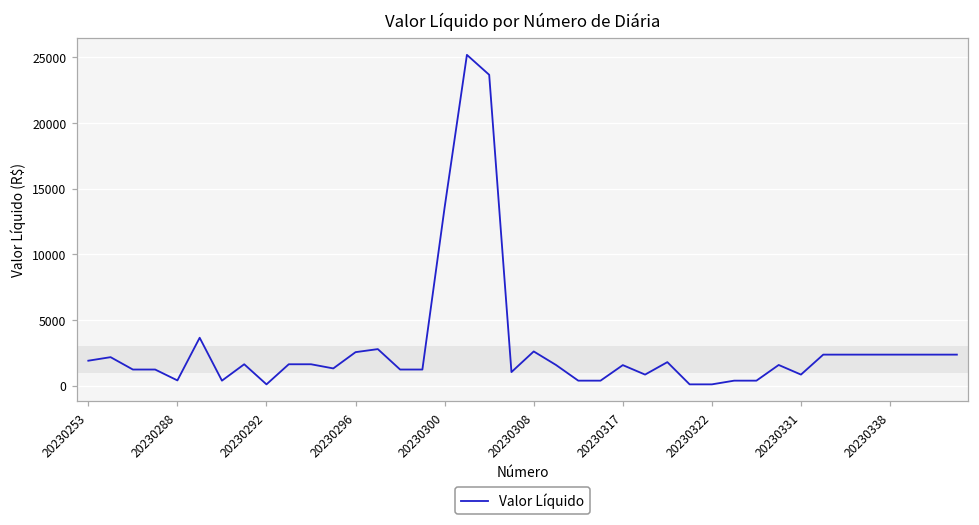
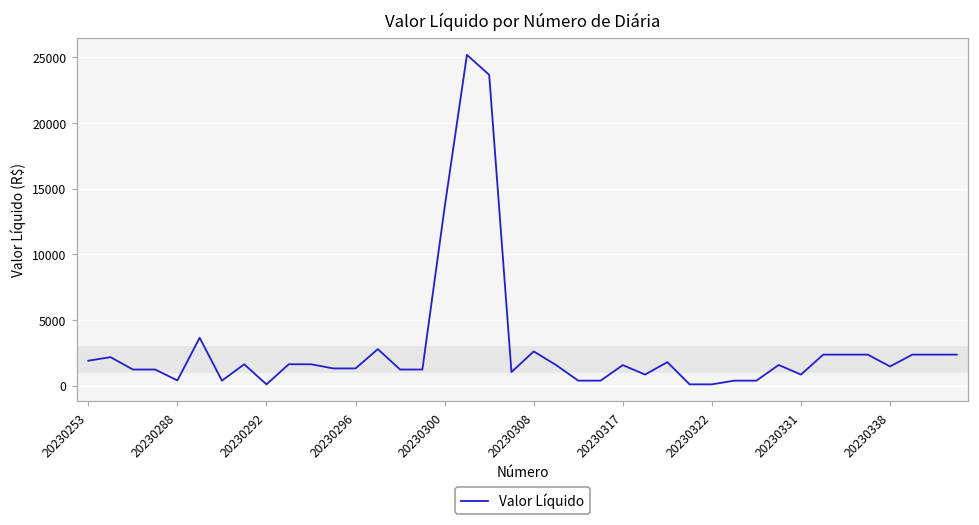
20230296: 2600 -> 1300
20230338: 2400 -> 1500
